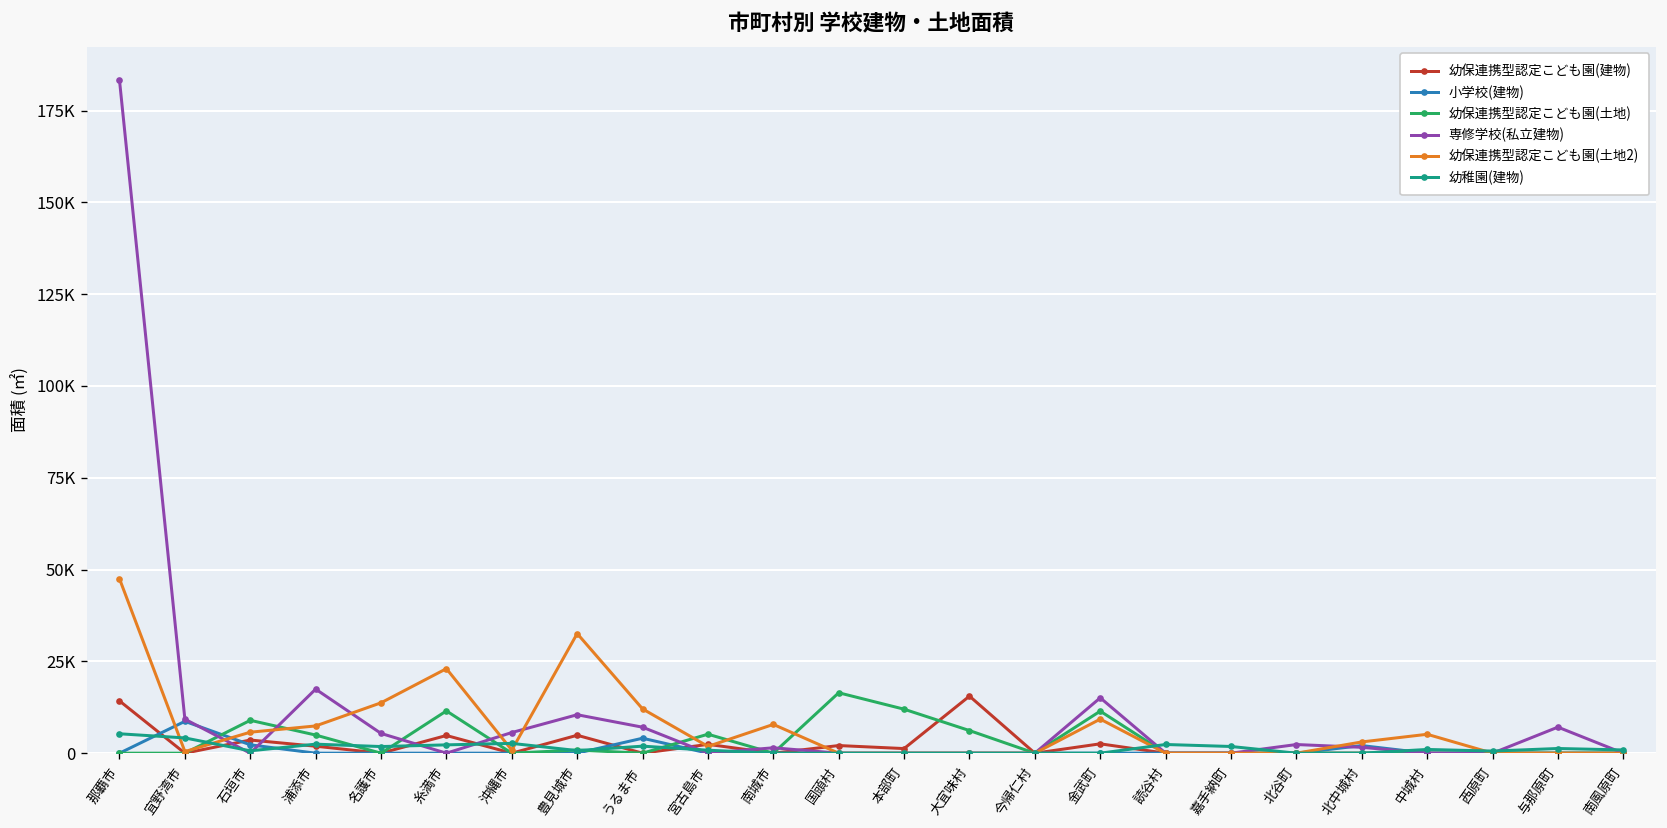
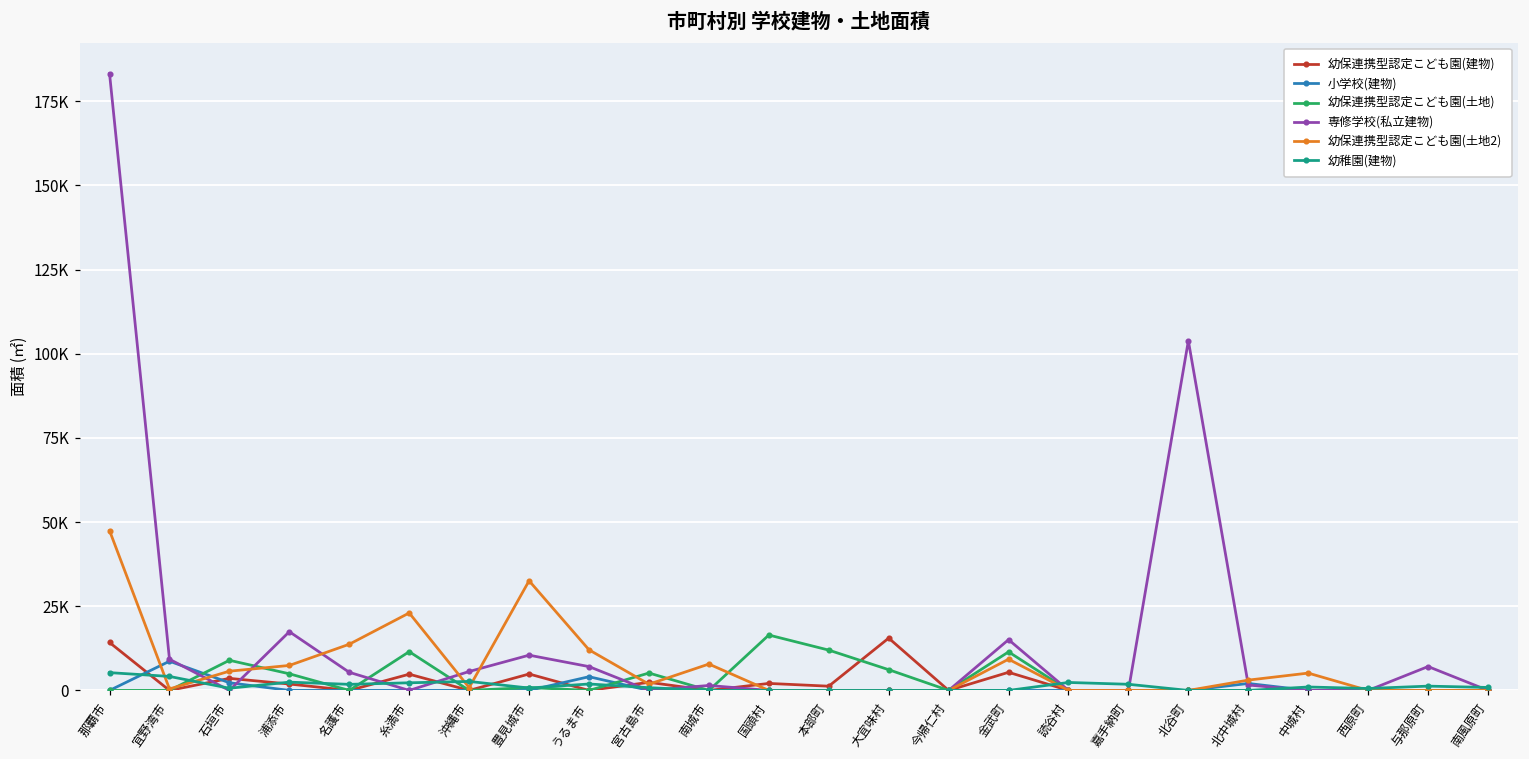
幼保連携型認定こども園(建物), 金武町: 3000 -> 5000
専修学校(私立建物), 北谷町: 2000 -> 104000
